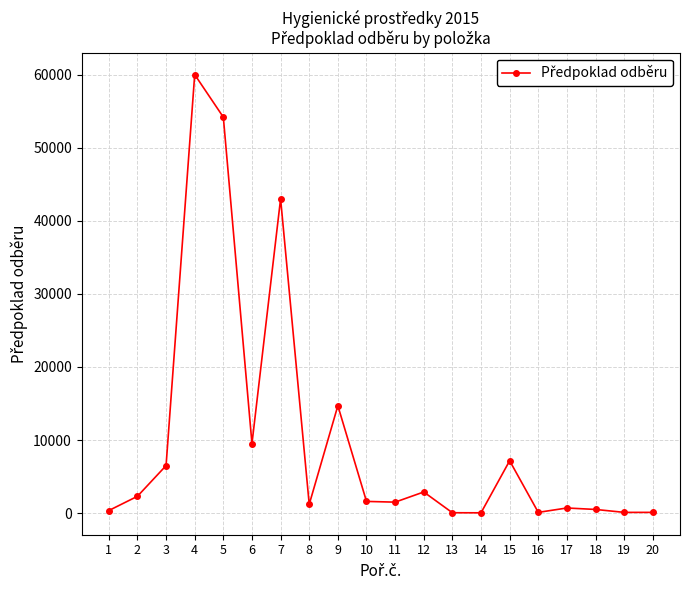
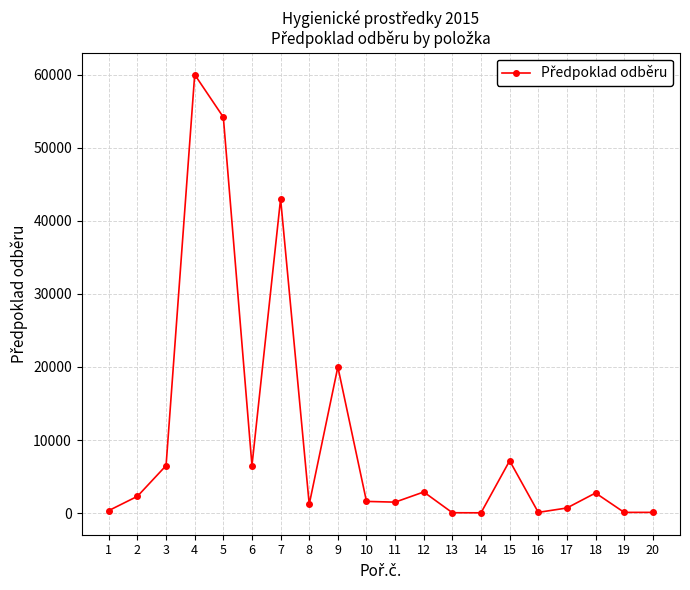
6: 10000 -> 7000
9: 15000 -> 20000
18: 1000 -> 3000
